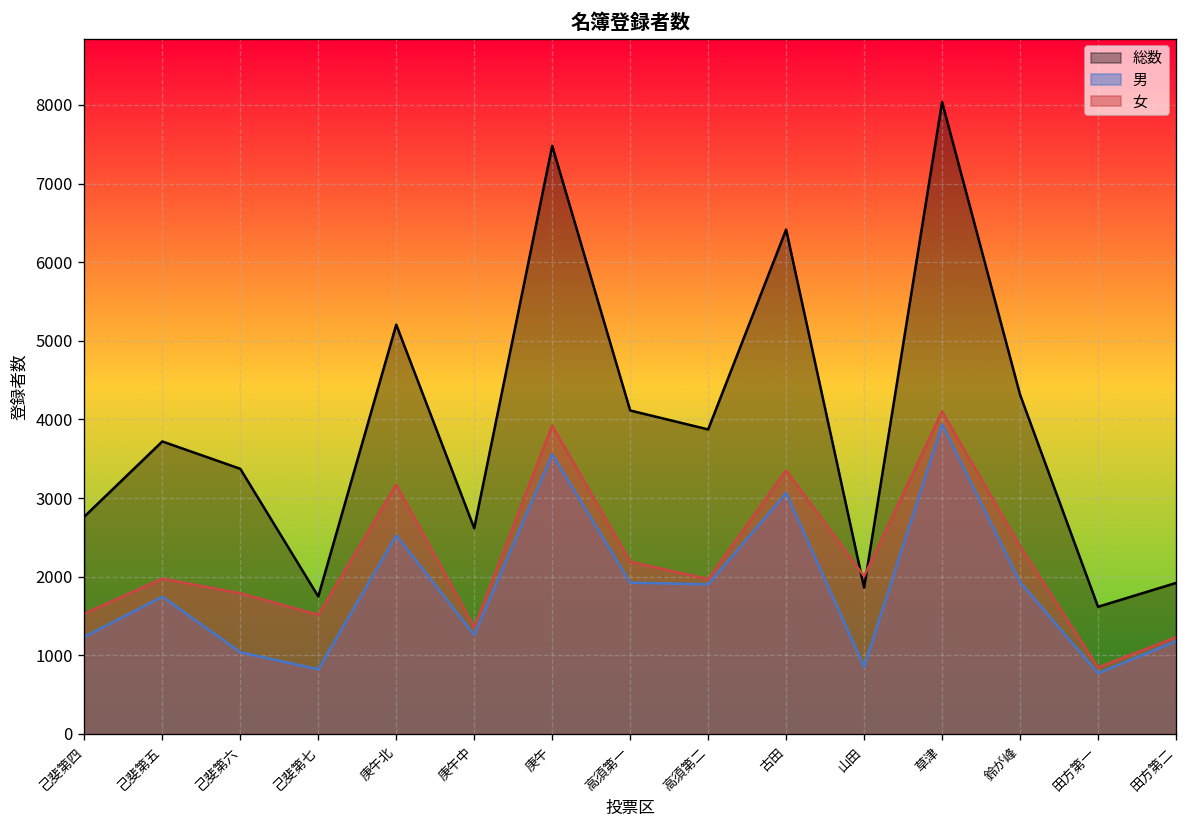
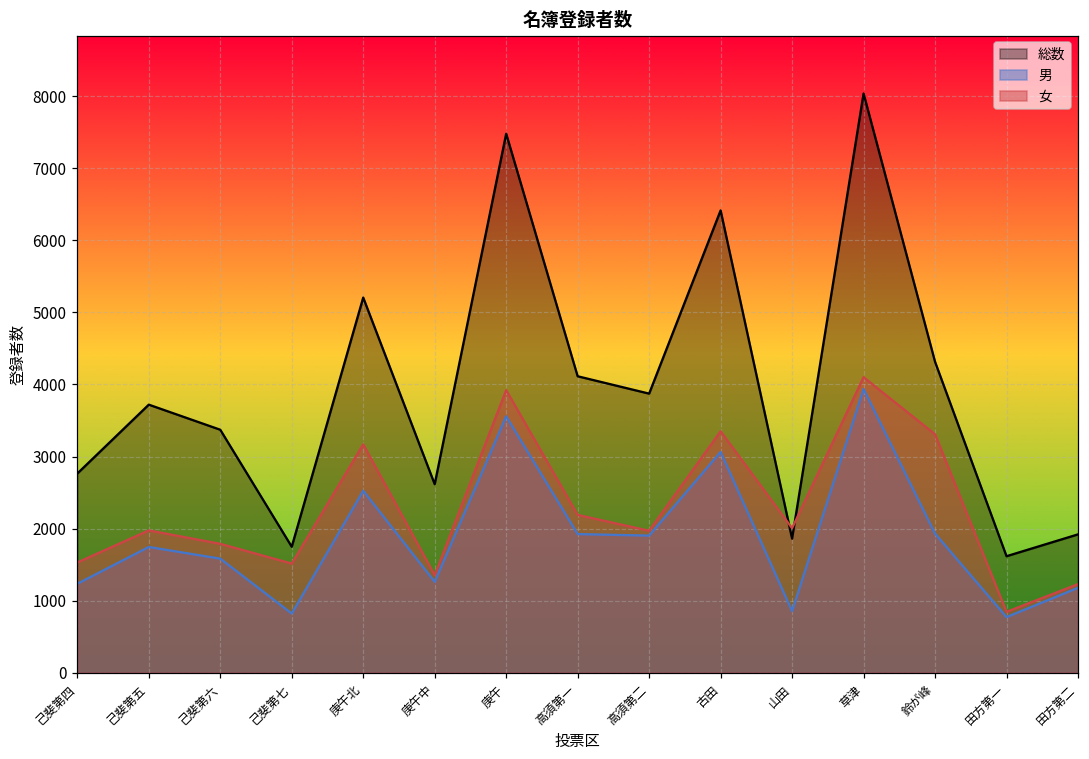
男, 己斐第六: 1000 -> 1600
女, 鈴が峰: 2400 -> 3300
